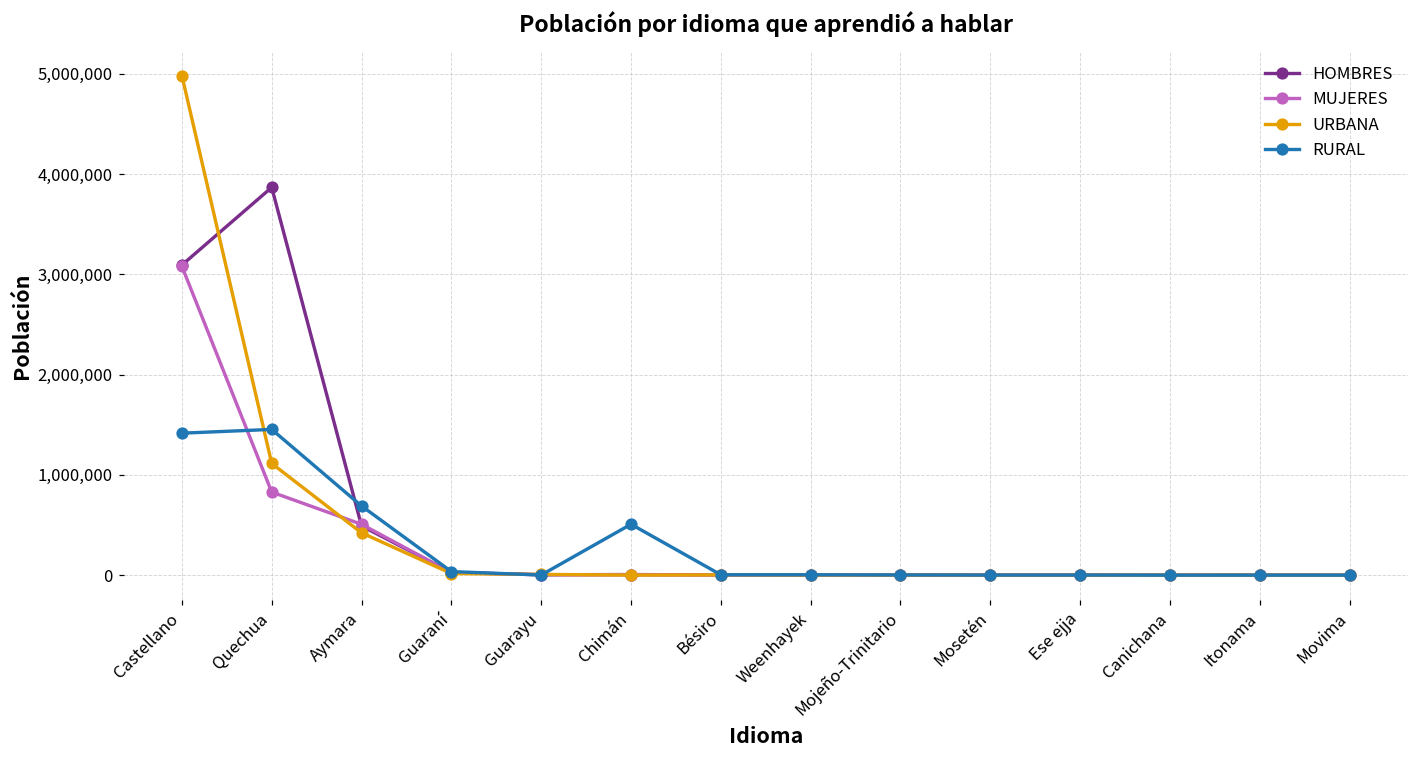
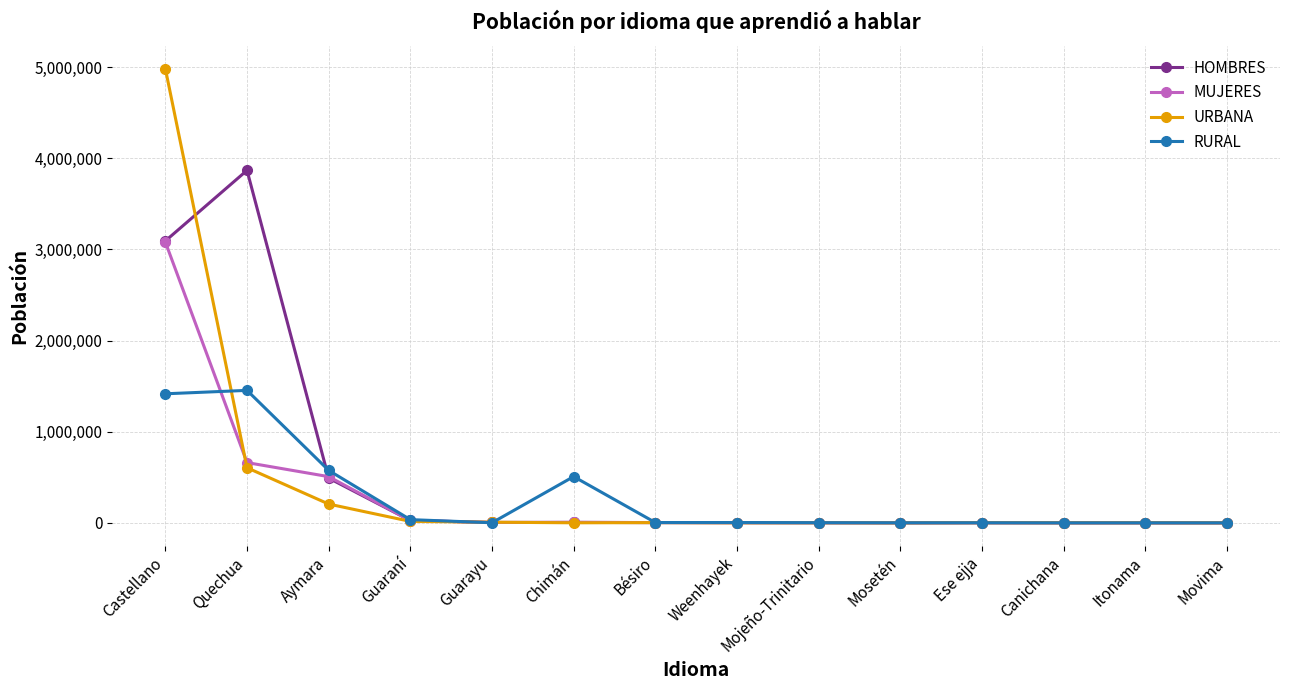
MUJERES, Quechua: 800,000 -> 700,000
URBANA, Quechua: 1,100,000 -> 600,000
URBANA, Aymara: 400,000 -> 200,000
RURAL, Aymara: 700,000 -> 600,000
